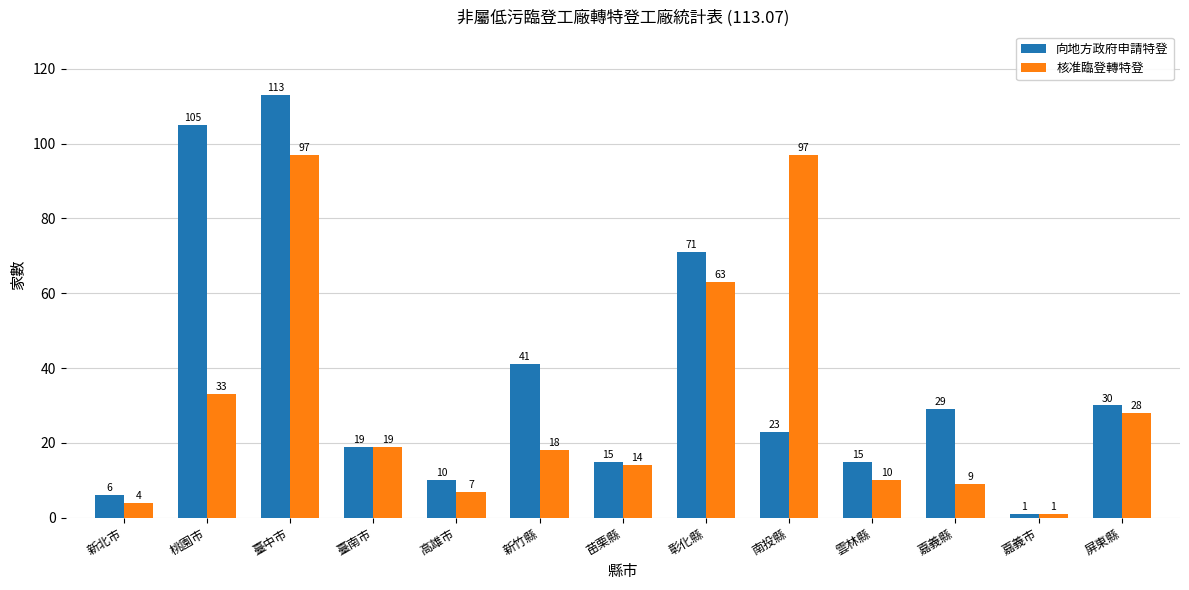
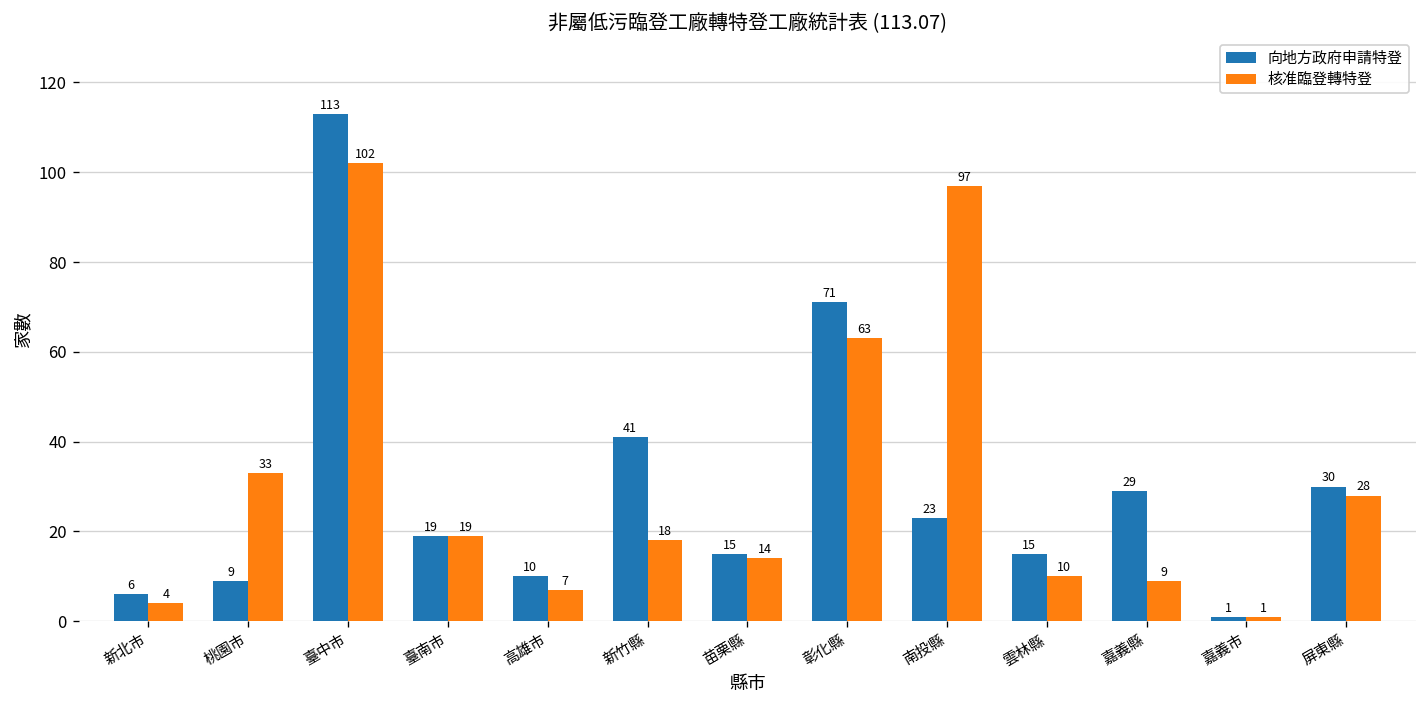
向地方政府申請特登, 桃園市: 105 -> 9
核准臨登轉特登, 臺中市: 97 -> 102
